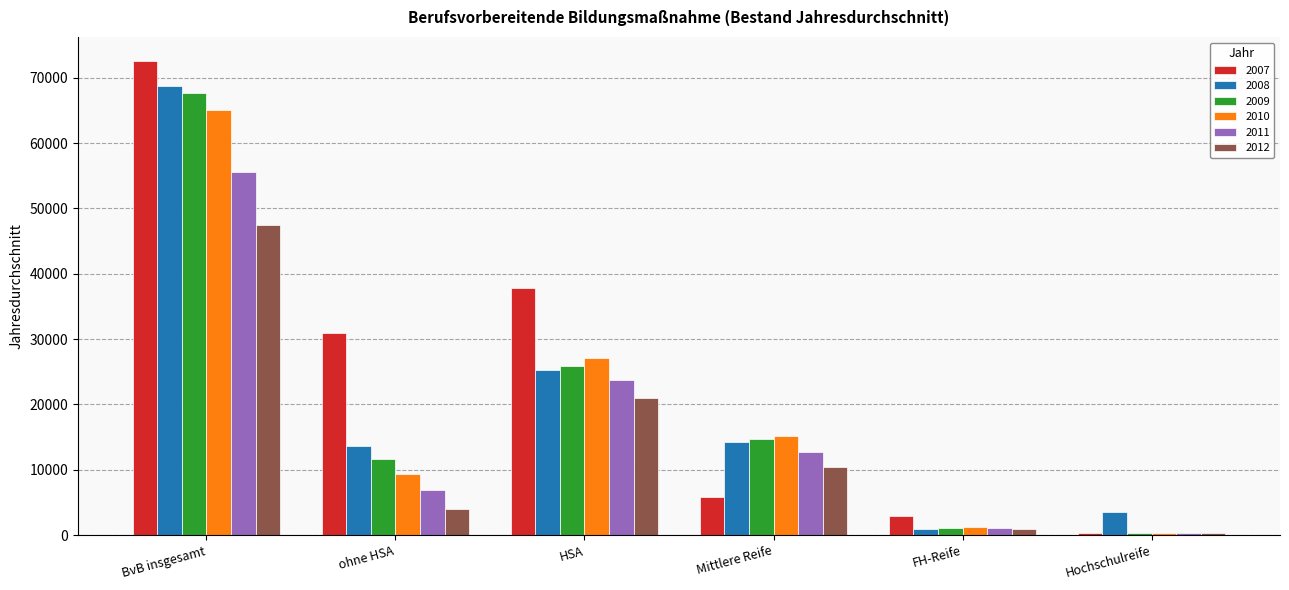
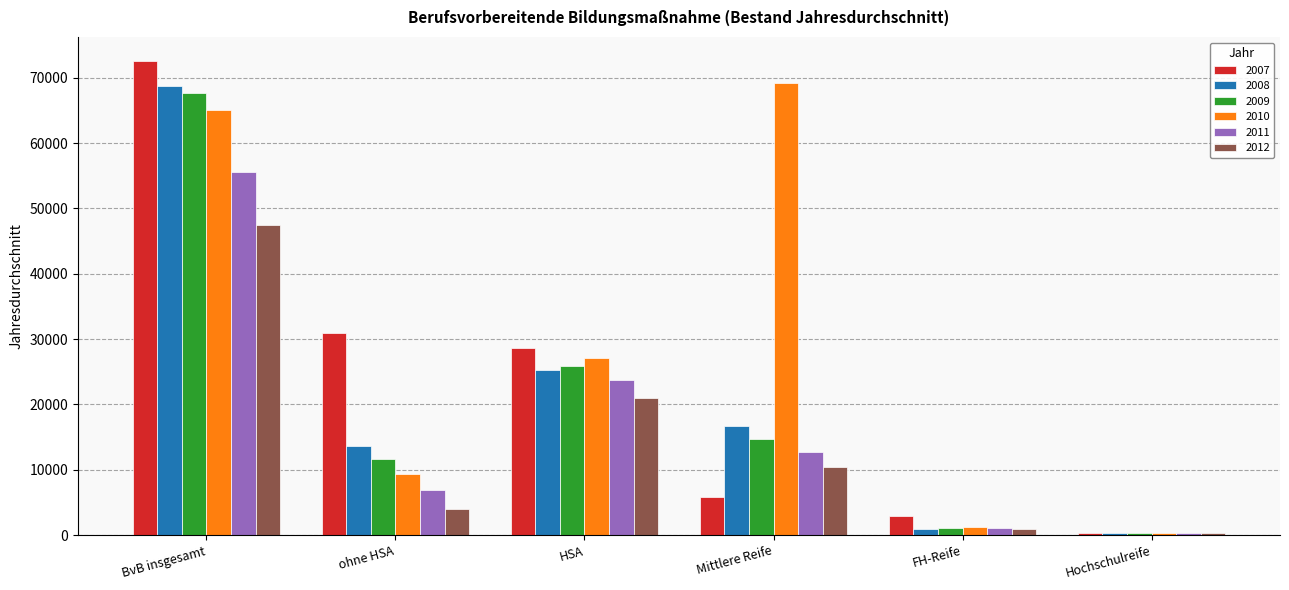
2007, HSA: 38000 -> 29000
2008, Mittlere Reife: 14000 -> 17000
2010, Mittlere Reife: 15000 -> 69000
2008, Hochschulreife: 3000 -> 0
